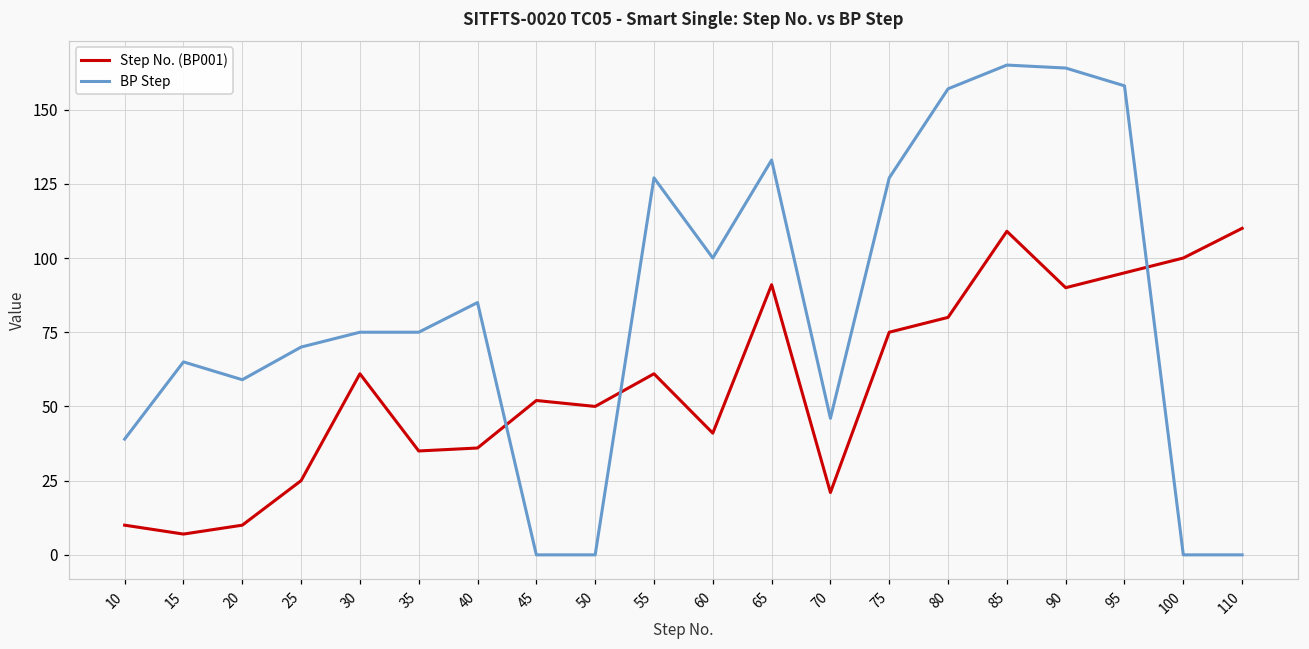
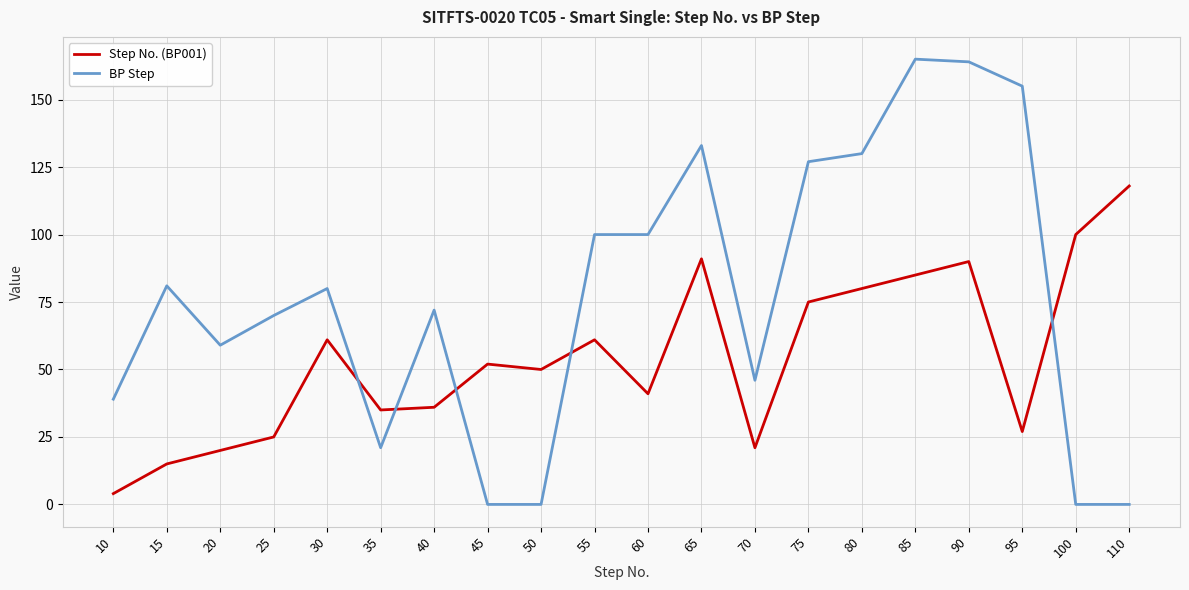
Step No. (BP001), 10: 10 -> 4
Step No. (BP001), 15: 7 -> 15
BP Step, 15: 65 -> 81
Step No. (BP001), 20: 10 -> 20
BP Step, 30: 75 -> 80
BP Step, 35: 75 -> 21
BP Step, 40: 85 -> 72
BP Step, 55: 127 -> 100
BP Step, 80: 157 -> 130
Step No. (BP001), 85: 109 -> 85
Step No. (BP001), 95: 95 -> 27
BP Step, 95: 158 -> 155
Step No. (BP001), 110: 110 -> 118
